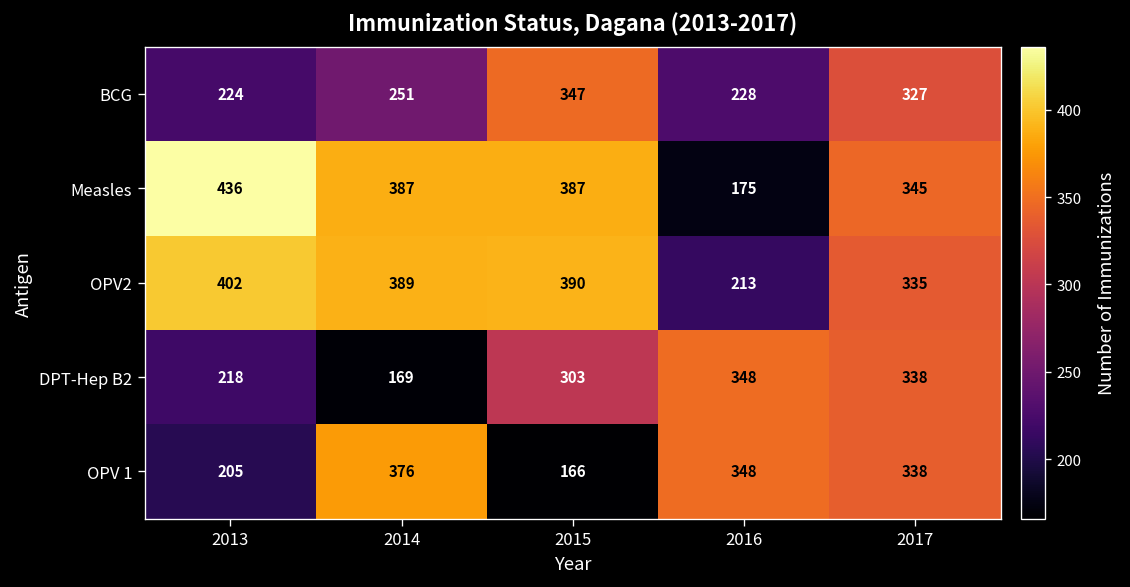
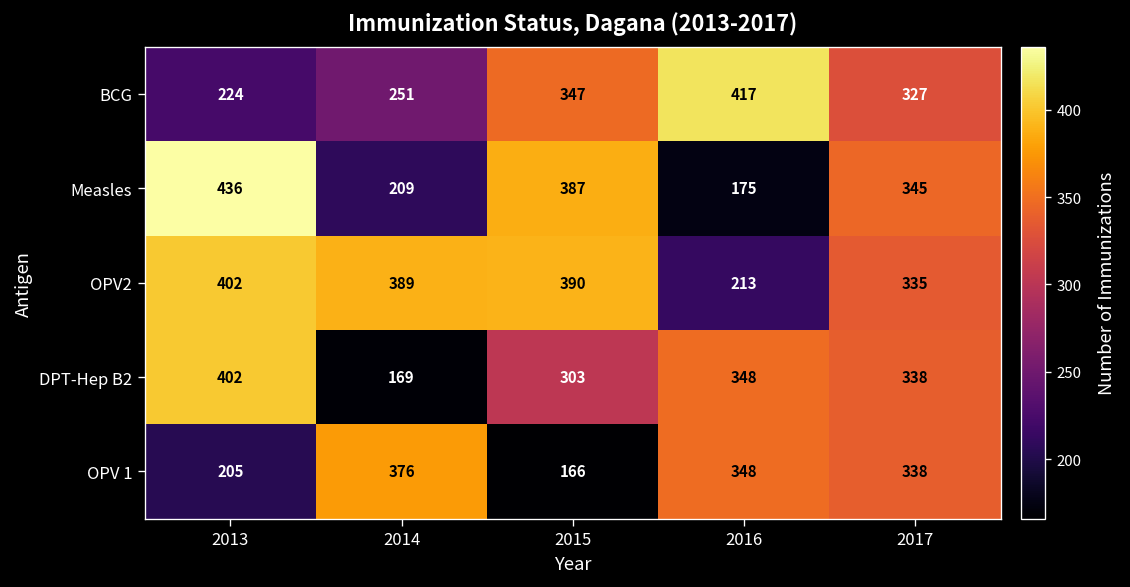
BCG, 2016: 228 -> 417
Measles, 2014: 387 -> 209
DPT-Hep B2, 2013: 218 -> 402
